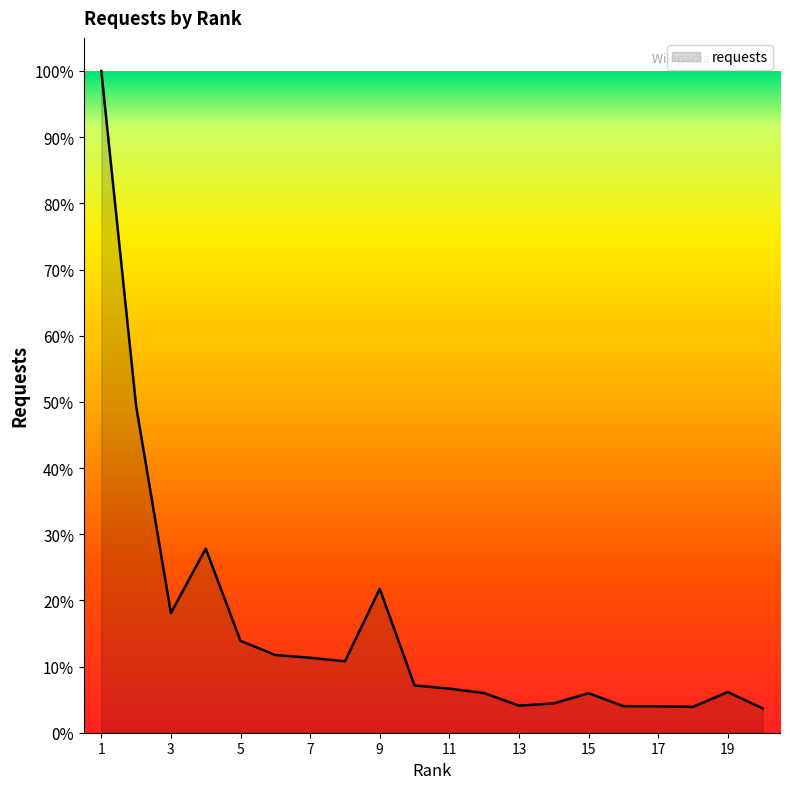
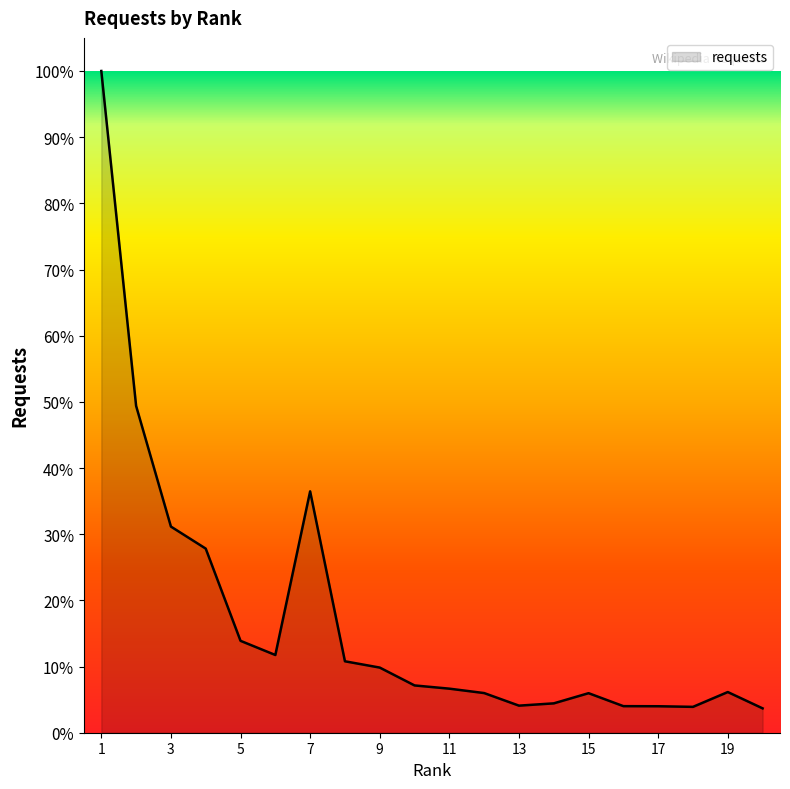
3: 18% -> 31%
7: 11% -> 36%
9: 22% -> 10%
